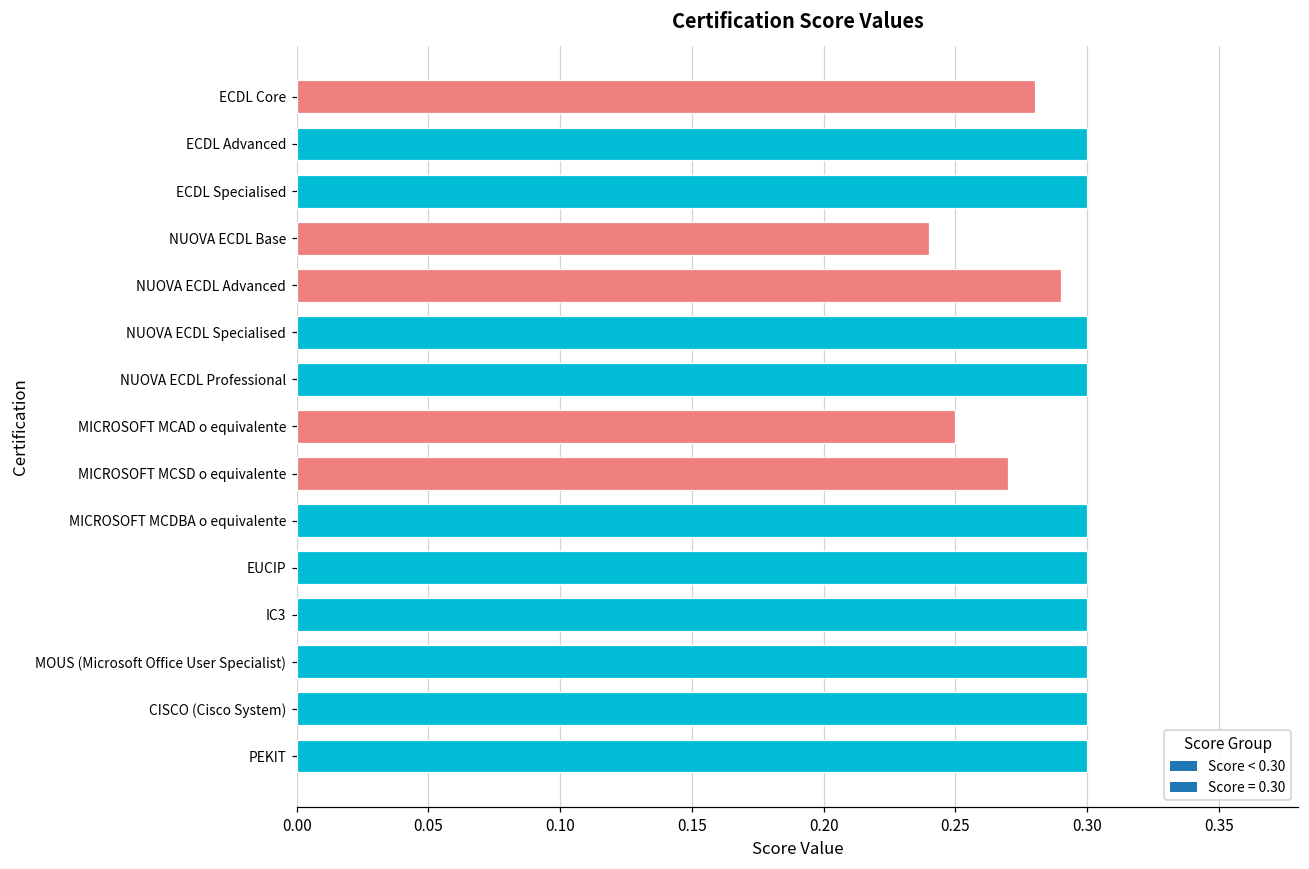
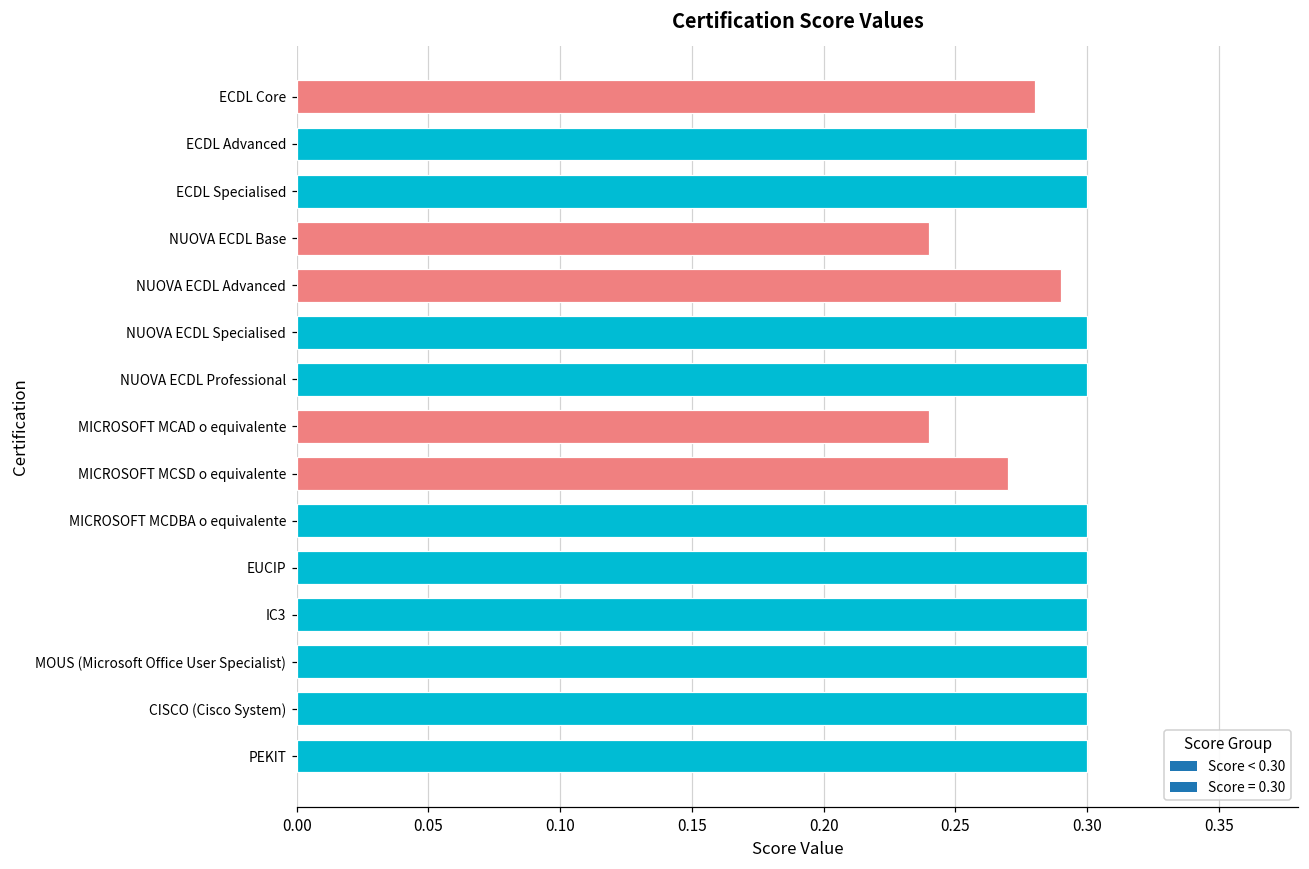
MICROSOFT MCAD o equivalente: 0.25 -> 0.24
